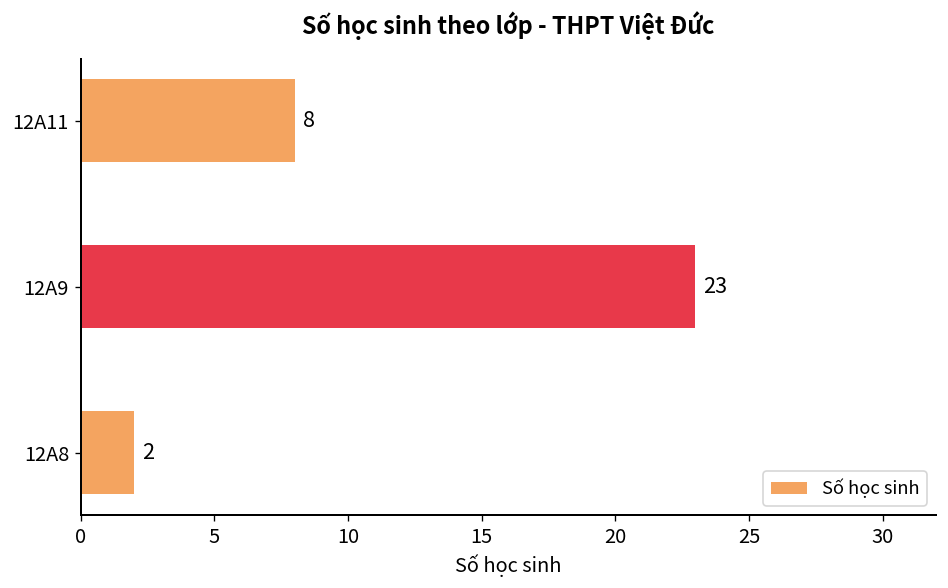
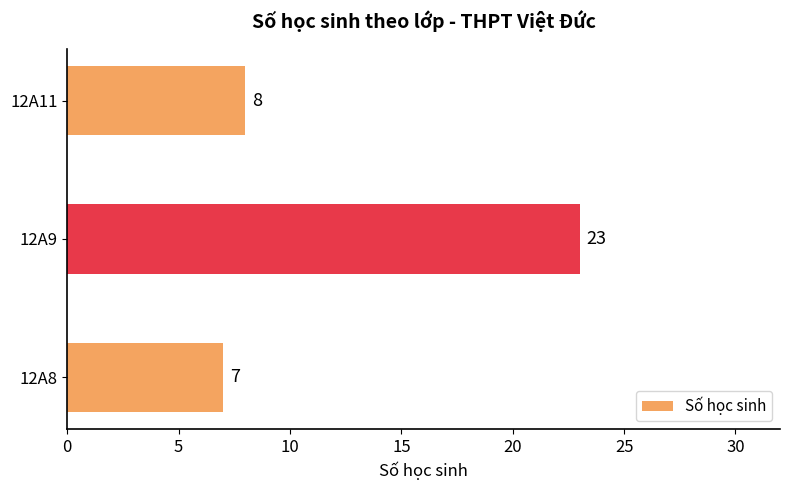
12A8: 2 -> 7
